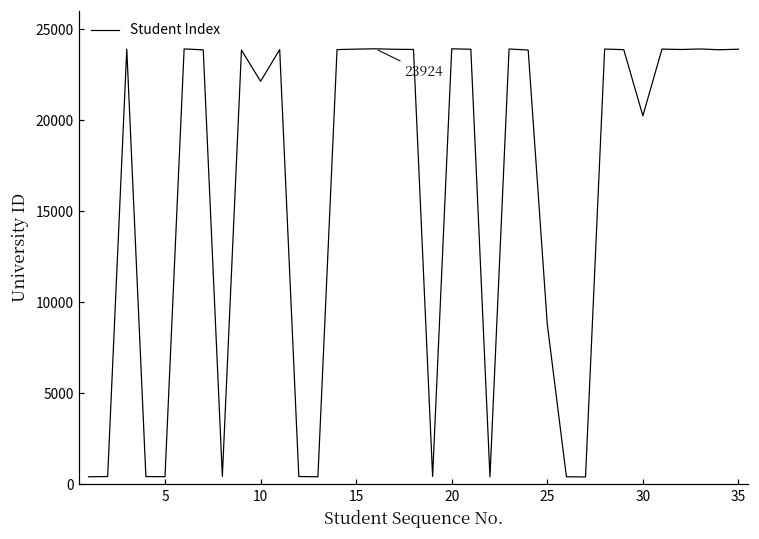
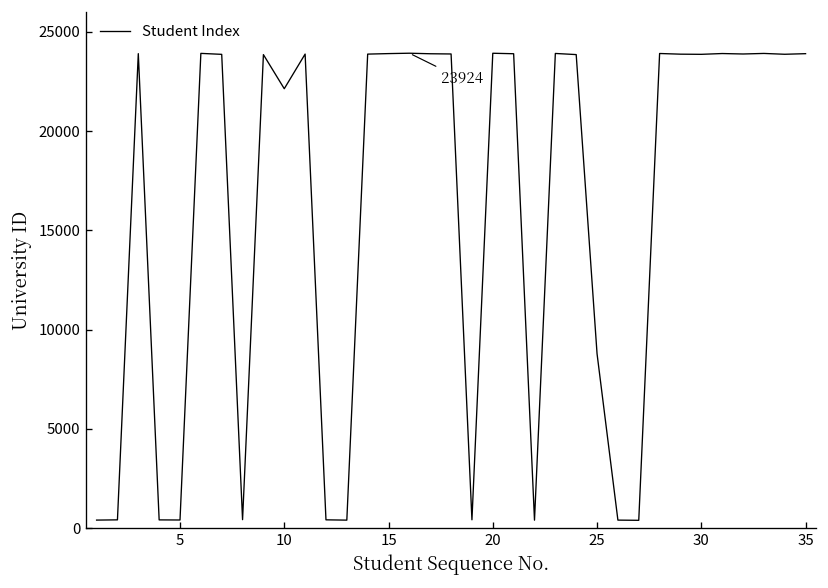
30: 20200 -> 23900
